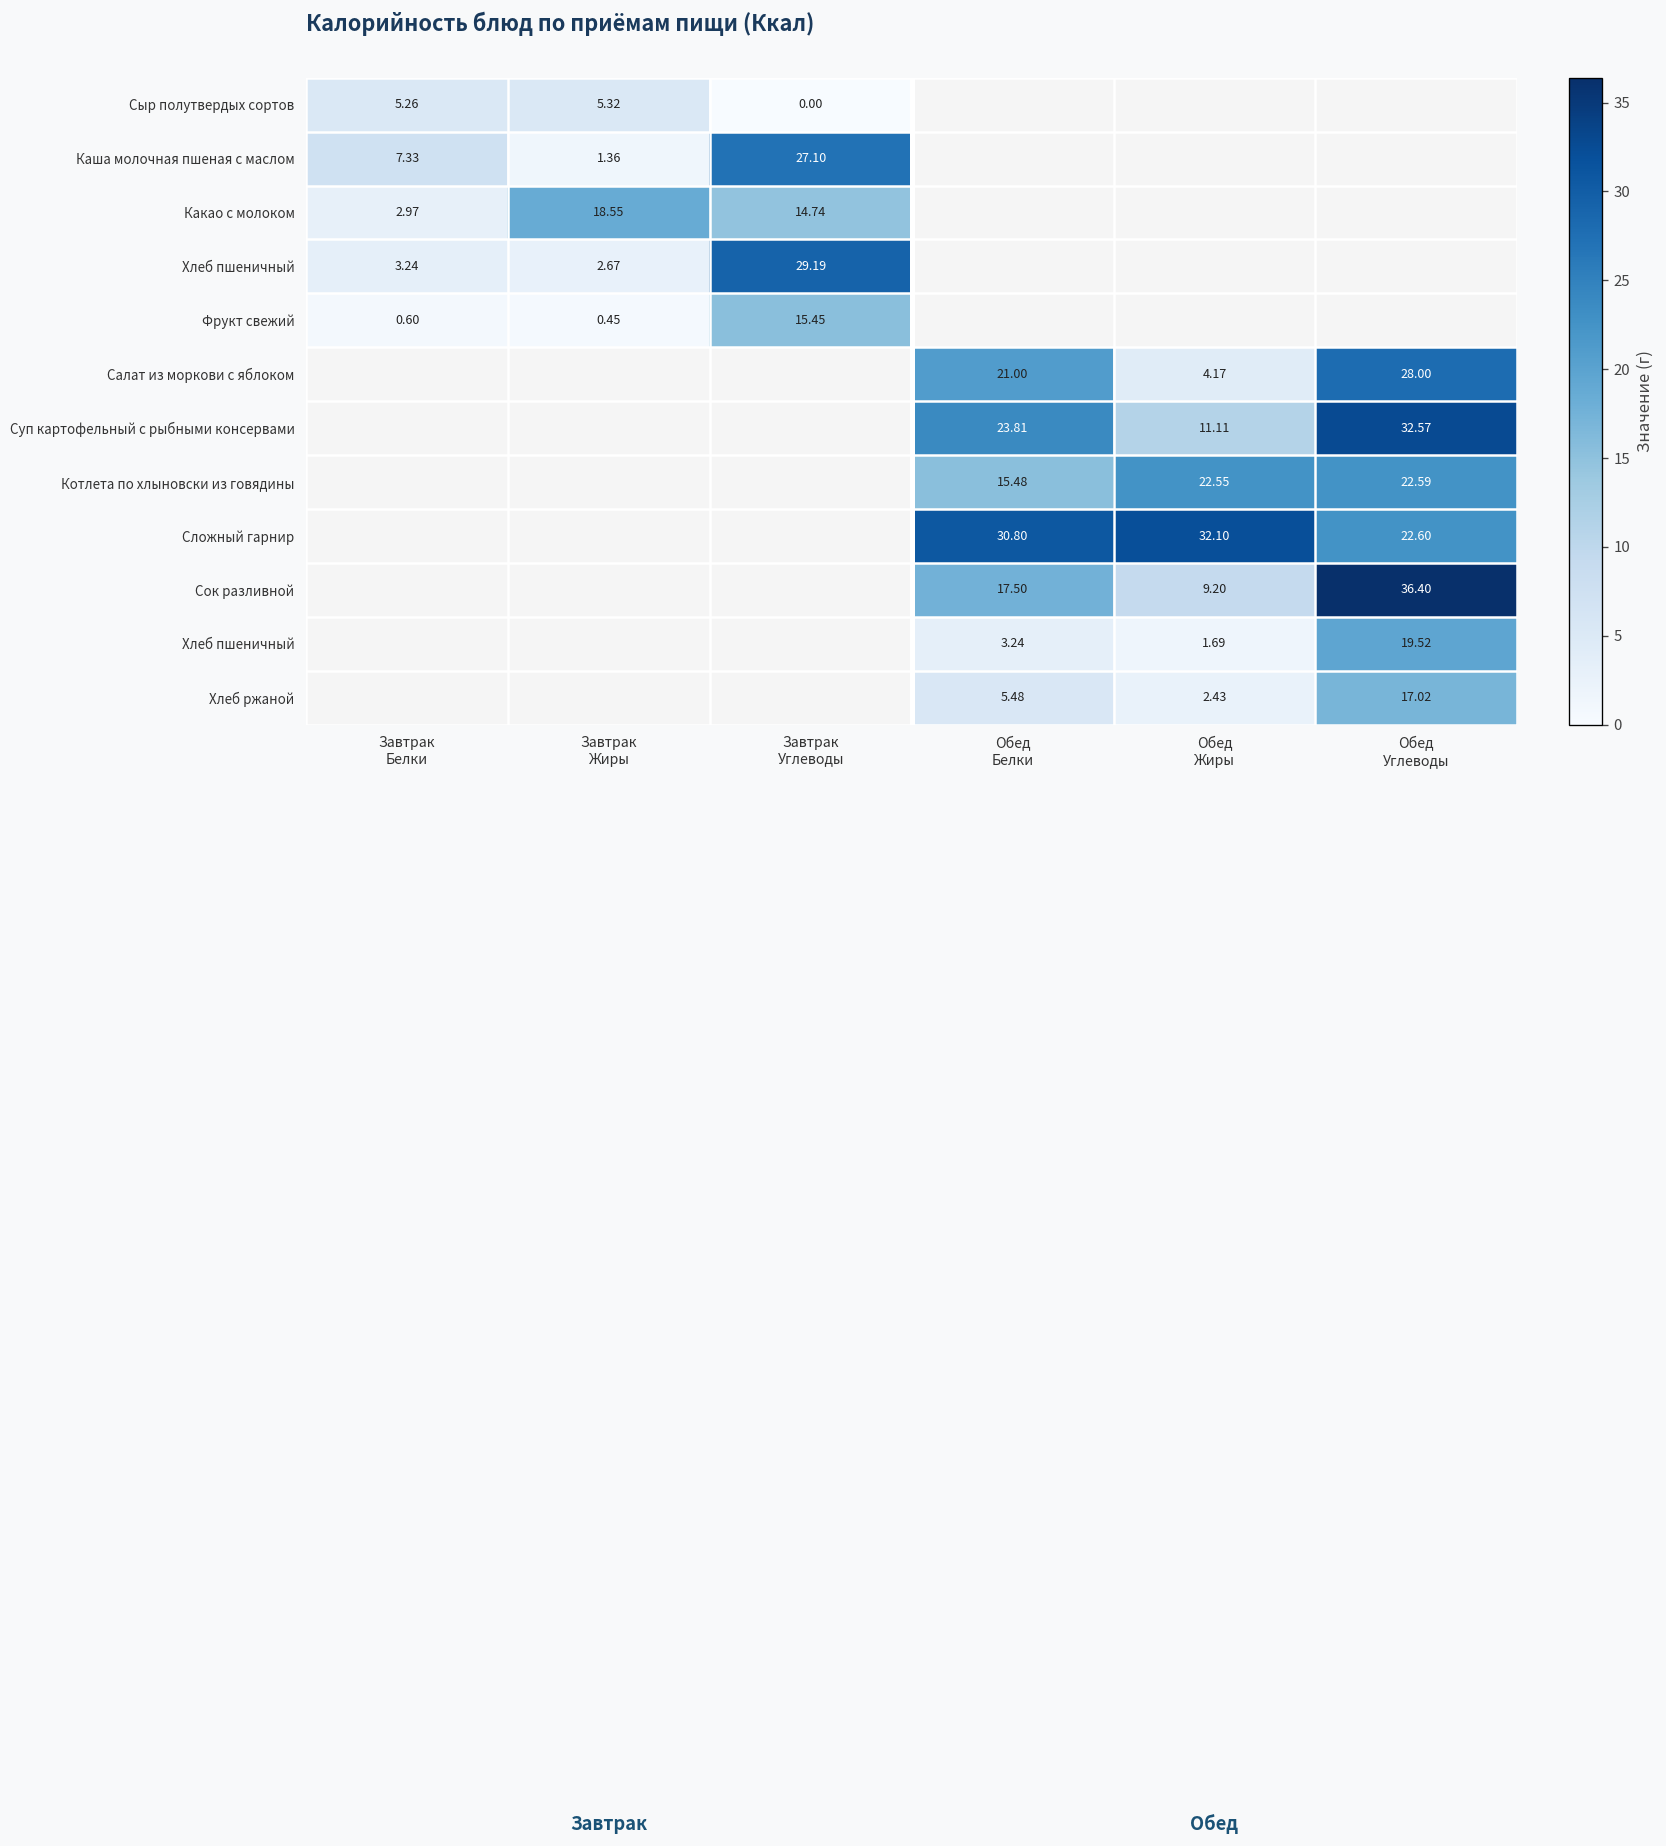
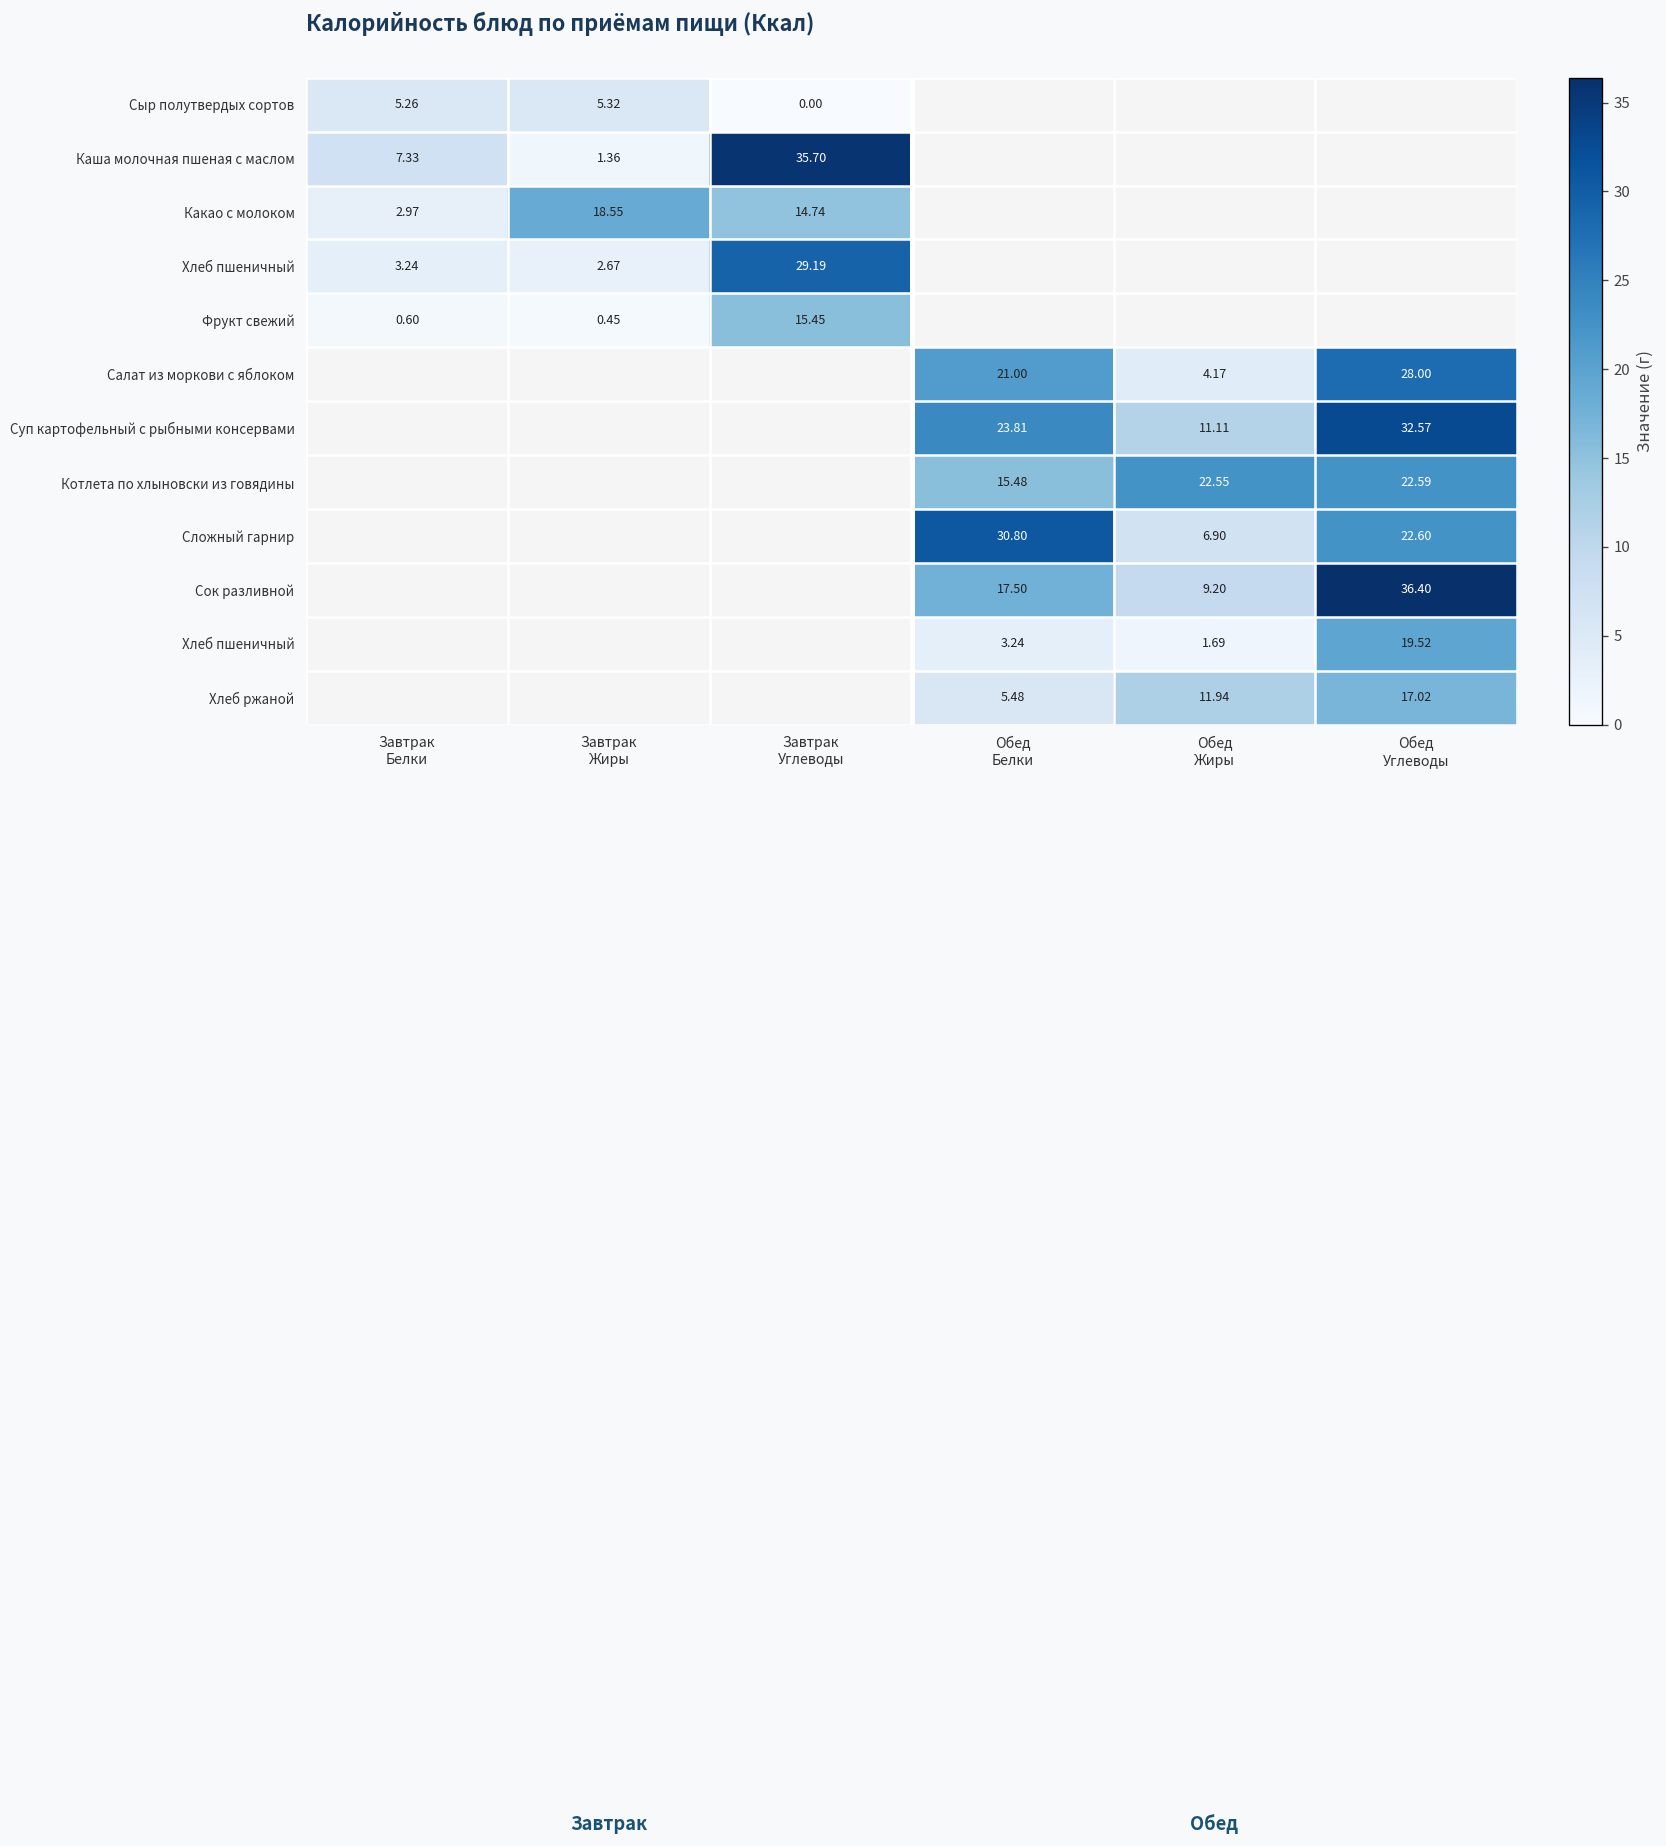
Каша молочная пшеная с маслом, Завтрак Углеводы: 27.10 -> 35.70
Сложный гарнир, Обед Жиры: 32.10 -> 6.90
Хлеб ржаной, Обед Жиры: 2.43 -> 11.94
